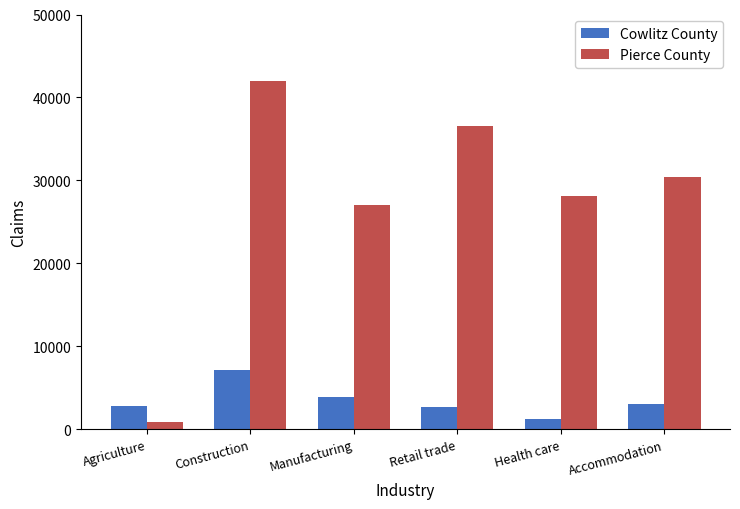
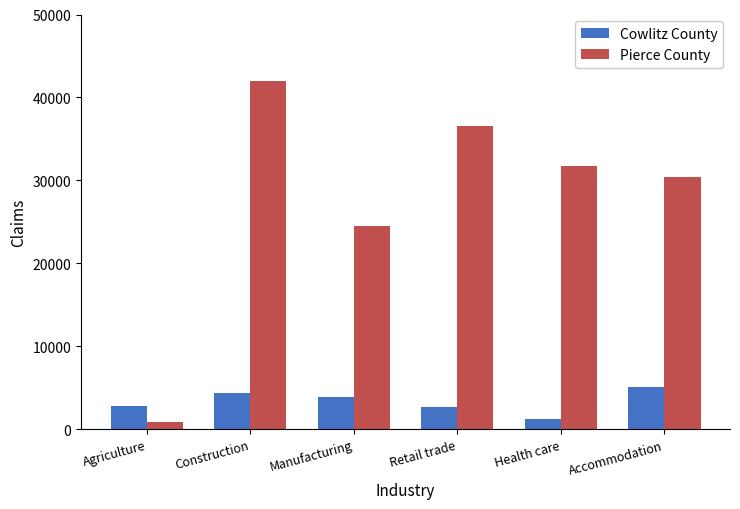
Cowlitz County, Construction: 7000 -> 4000
Pierce County, Manufacturing: 27000 -> 24000
Pierce County, Health care: 28000 -> 32000
Cowlitz County, Accommodation: 3000 -> 5000
